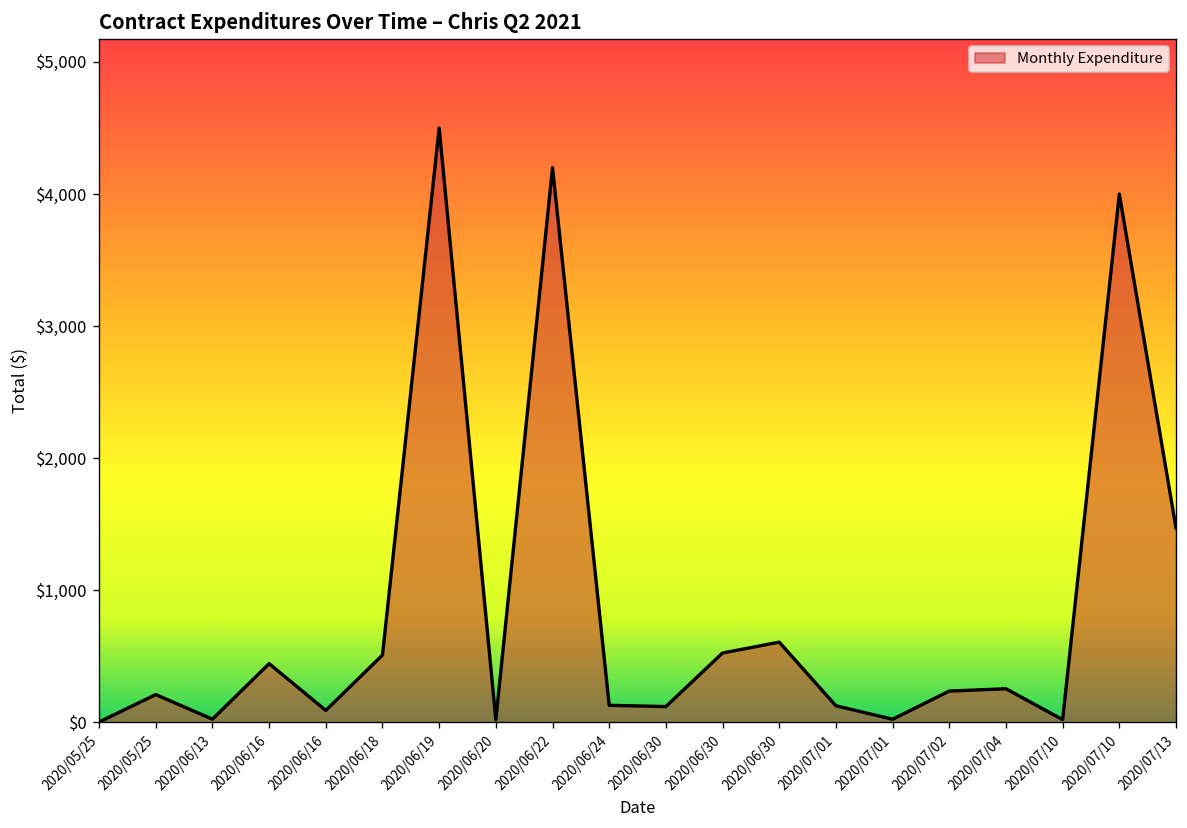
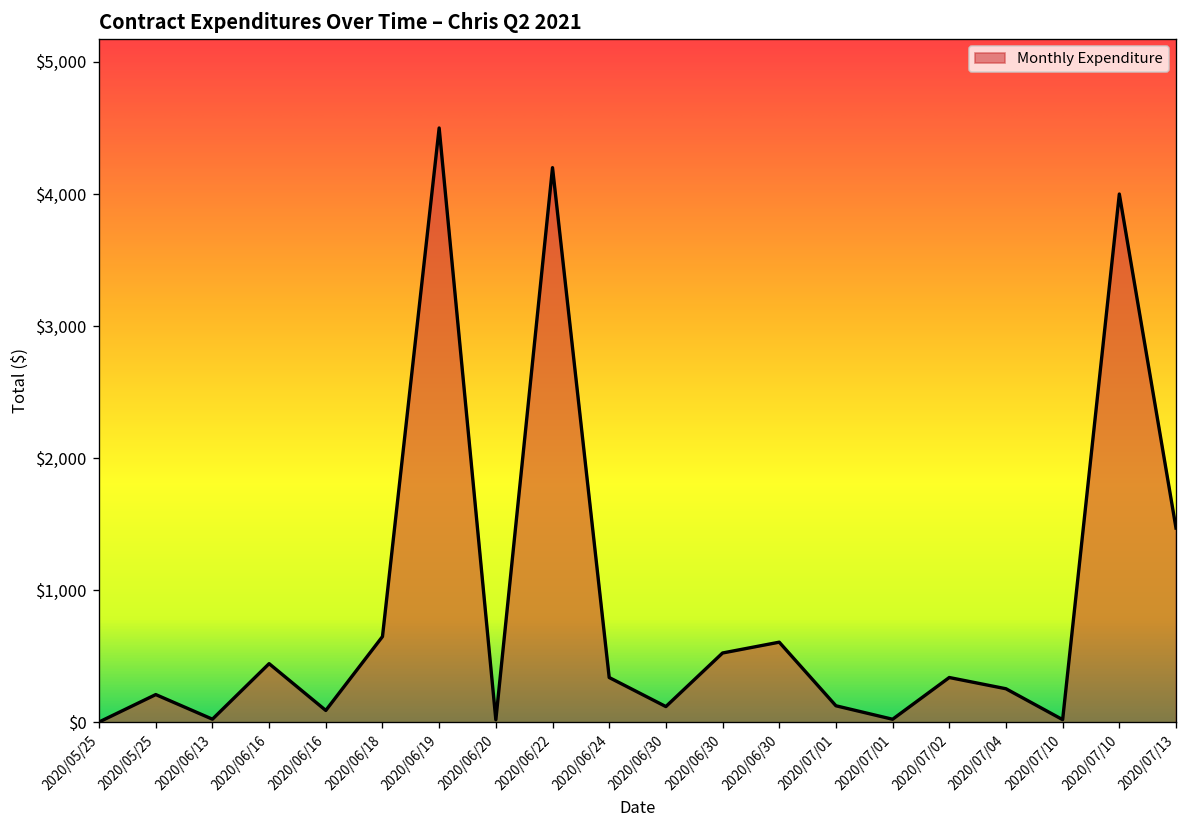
2020/06/18: $510 -> $650
2020/06/24: $130 -> $340
2020/07/02: $240 -> $340
